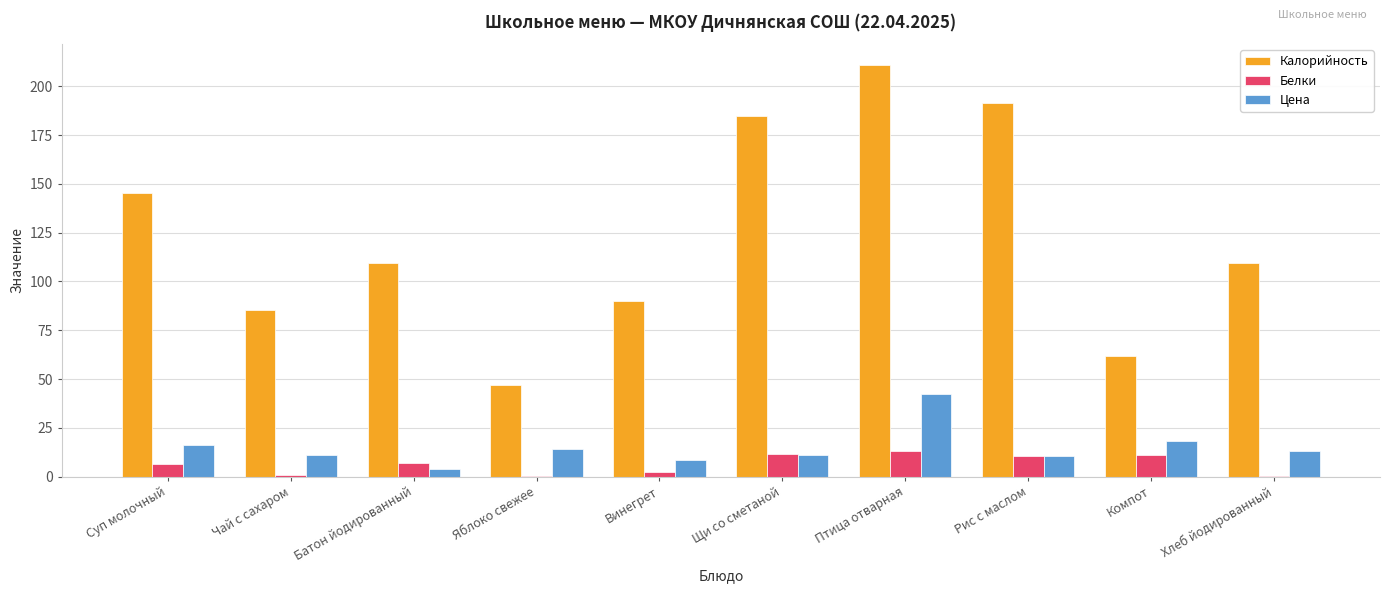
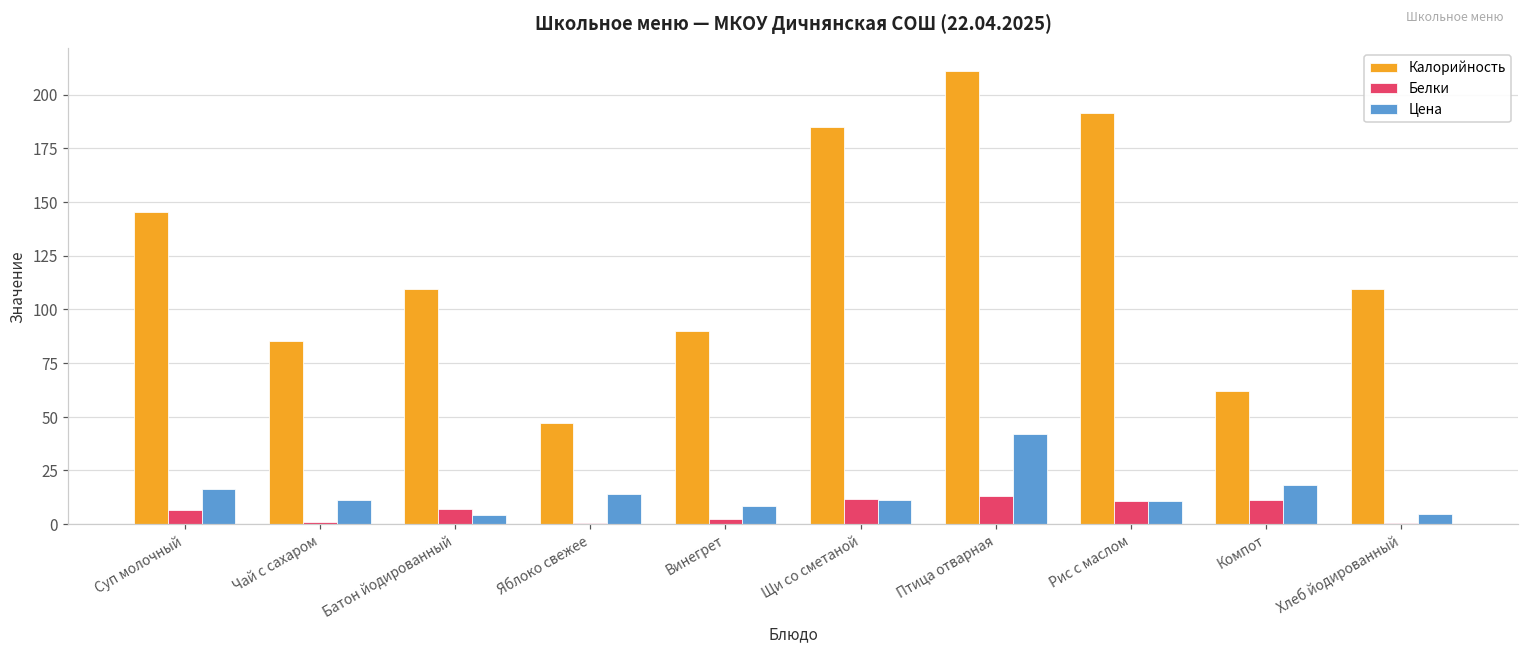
Цена, Хлеб йодированный: 13 -> 4
